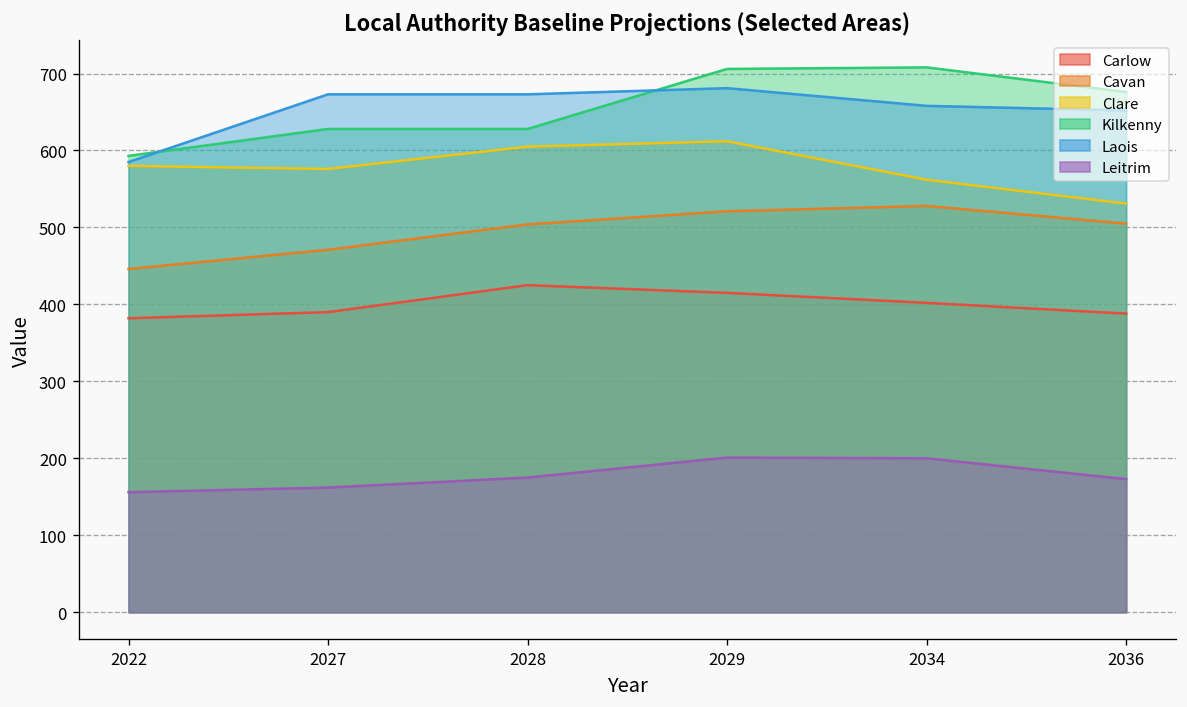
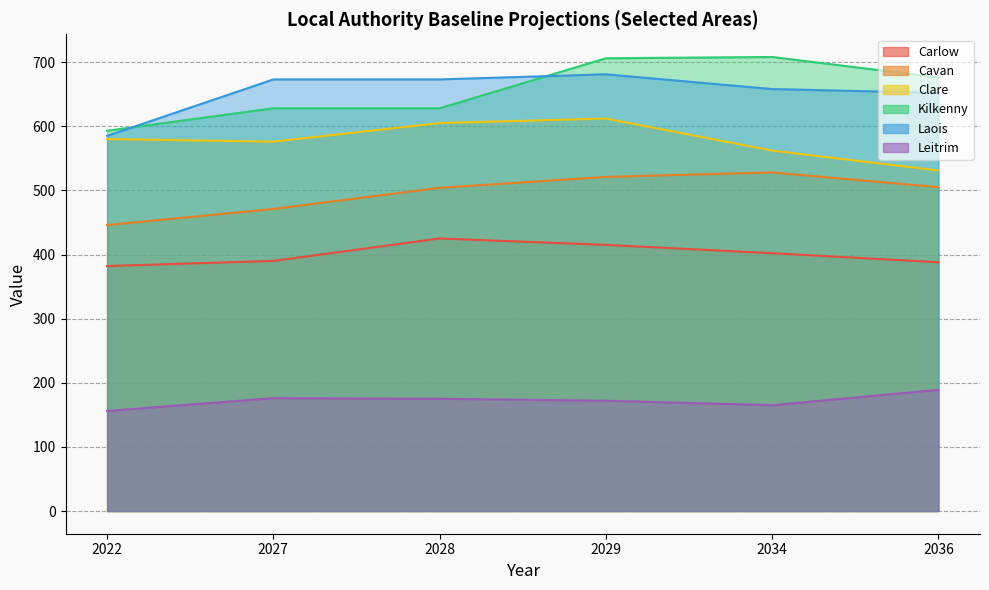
Leitrim, 2027: 160 -> 180
Leitrim, 2029: 200 -> 170
Leitrim, 2034: 200 -> 170
Leitrim, 2036: 170 -> 190
